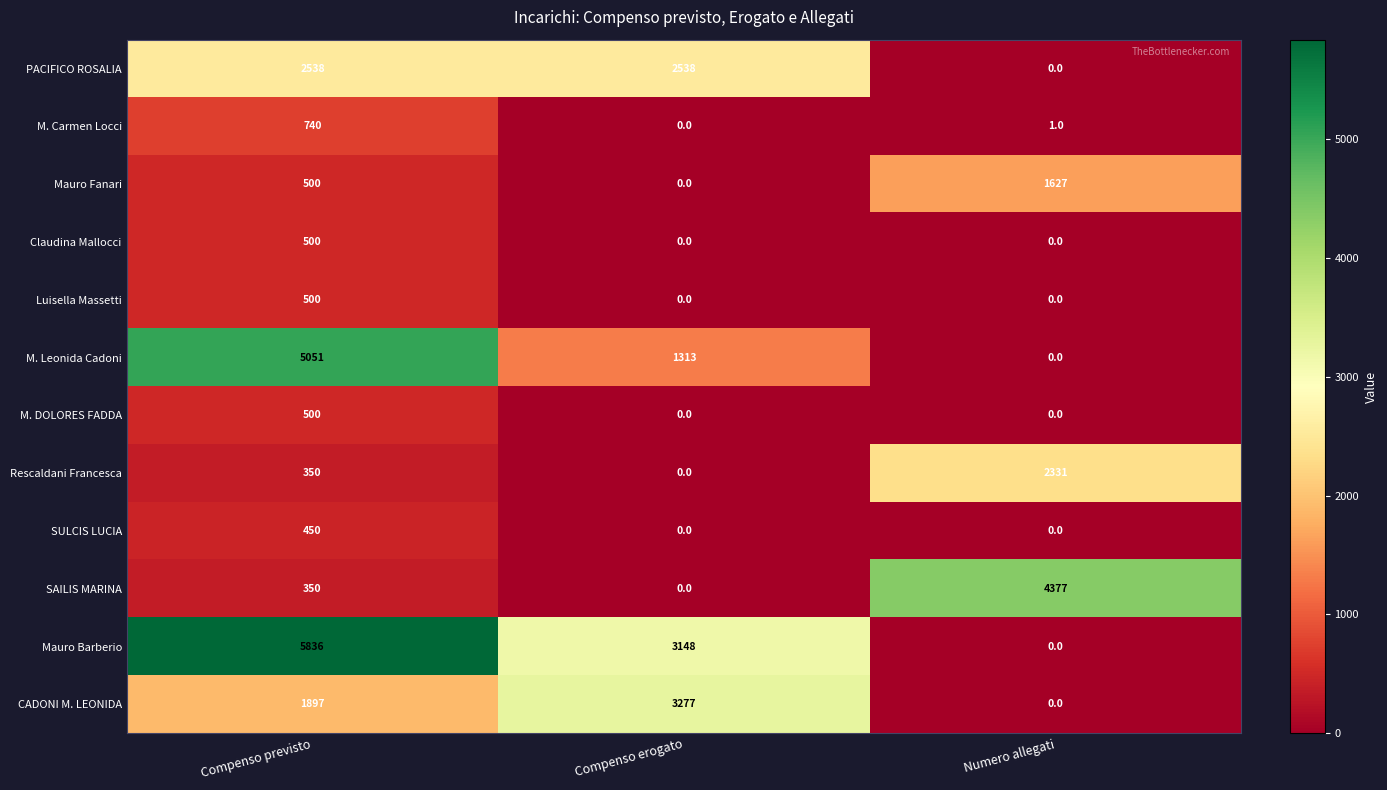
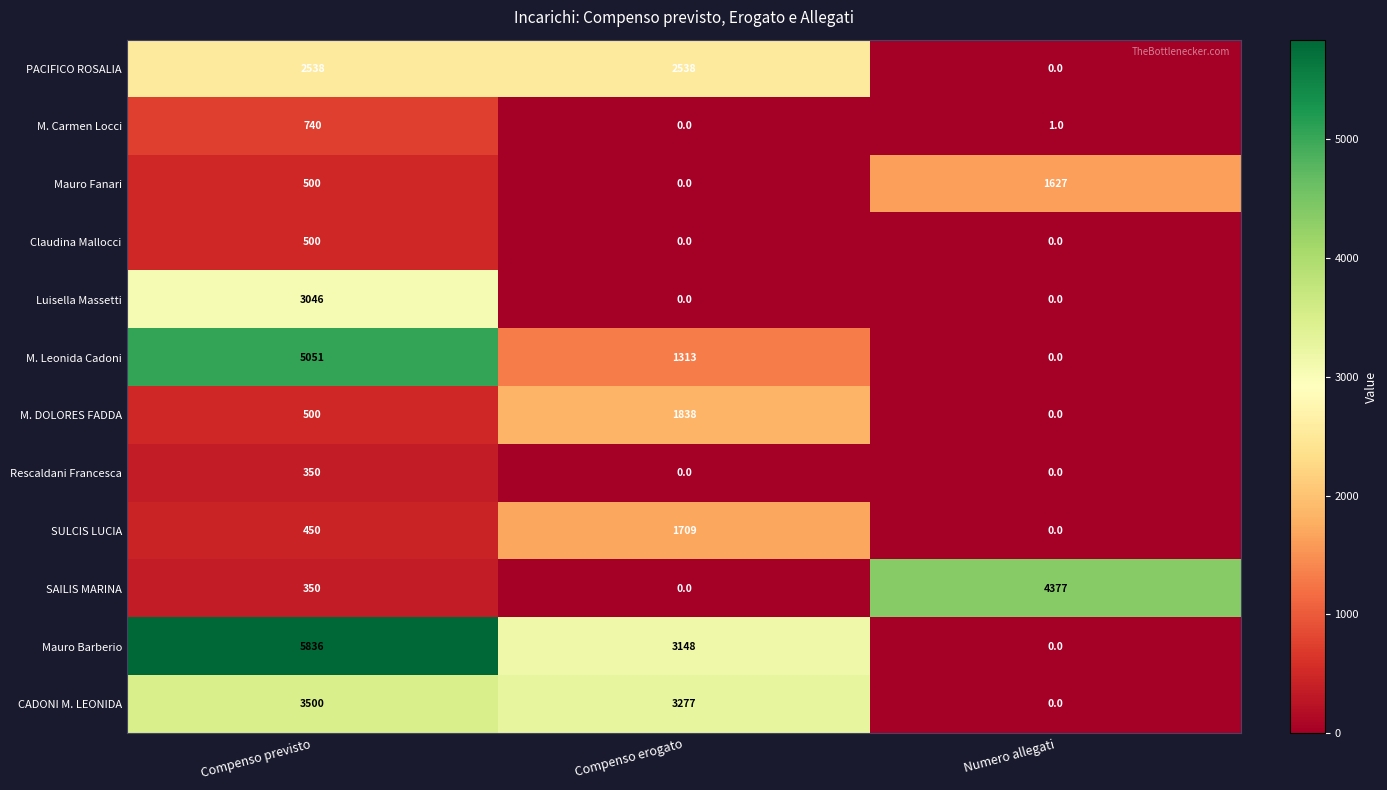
Luisella Massetti, Compenso previsto: 500 -> 3046
M. DOLORES FADDA, Compenso erogato: 0.0 -> 1838
Rescaldani Francesca, Numero allegati: 2331 -> 0.0
SULCIS LUCIA, Compenso erogato: 0.0 -> 1709
CADONI M. LEONIDA, Compenso previsto: 1897 -> 3500
